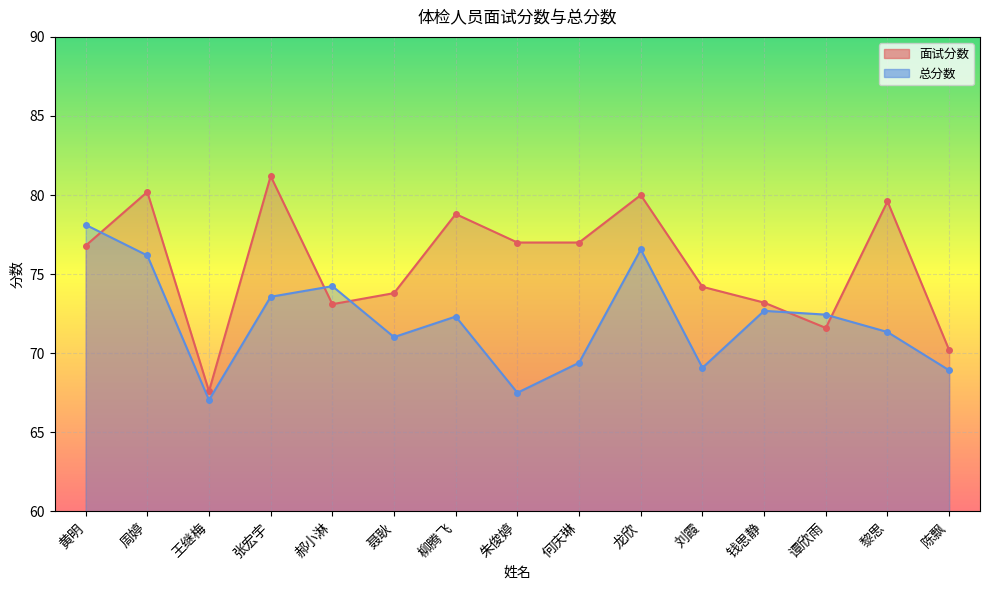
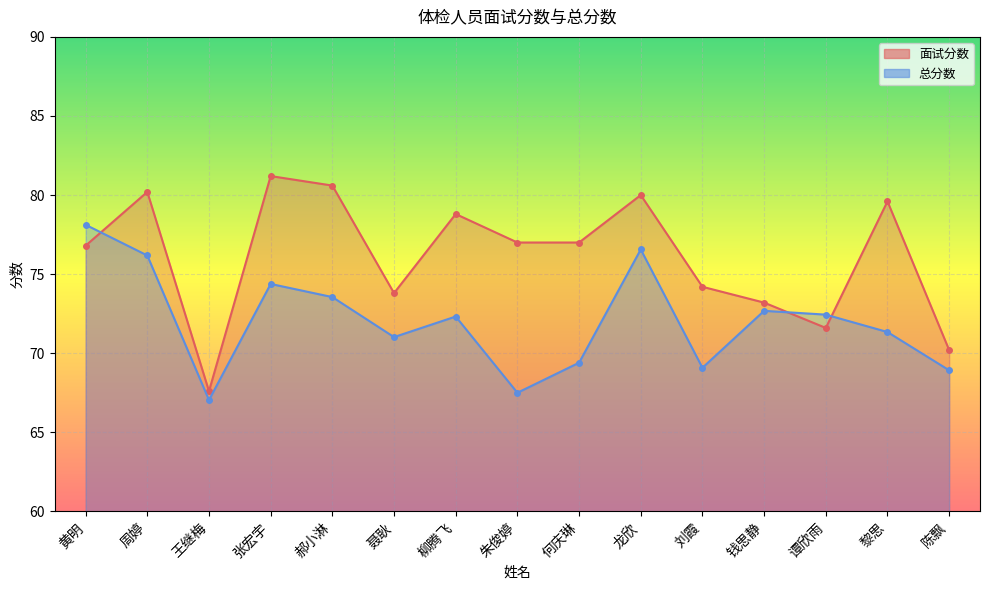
总分数, 张宏宇: 73.6 -> 74.4
面试分数, 郝小淋: 73.1 -> 80.6
总分数, 郝小淋: 74.2 -> 73.6
